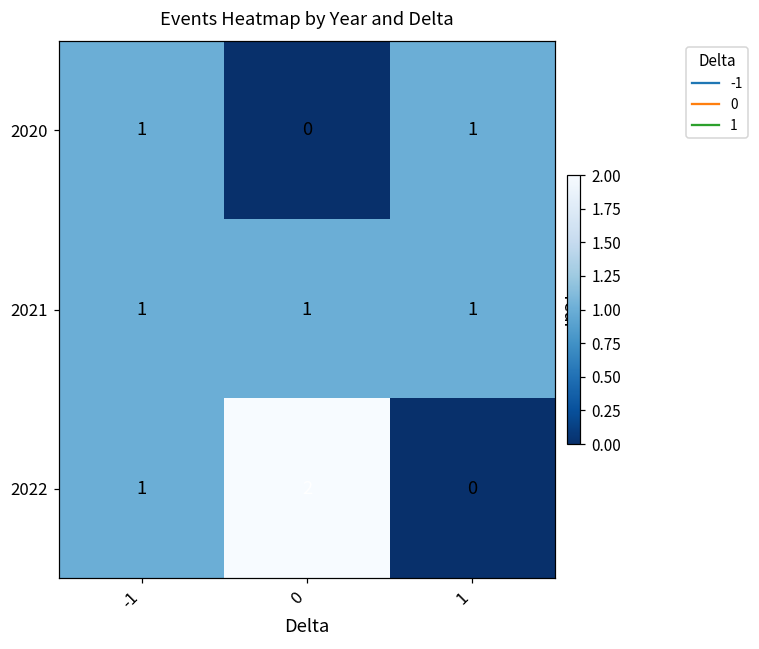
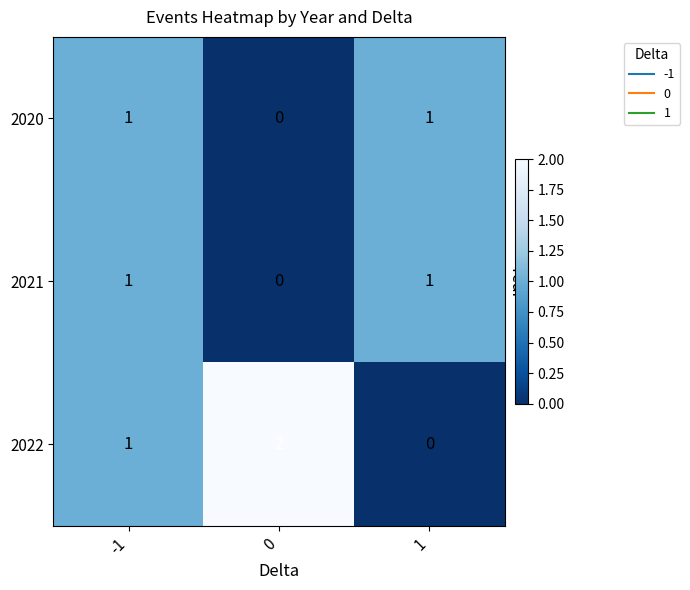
2021, 0: 1 -> 0
